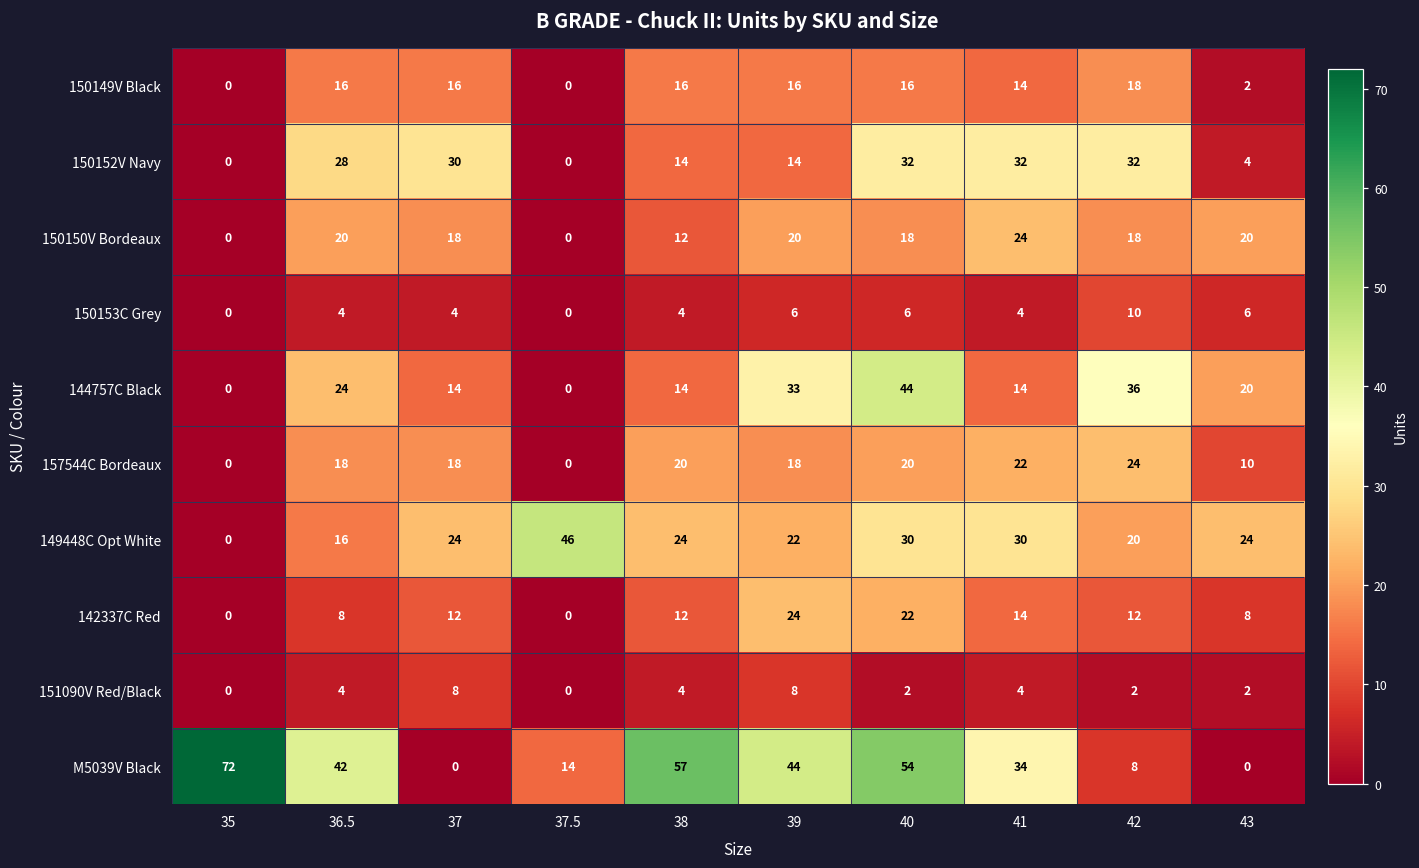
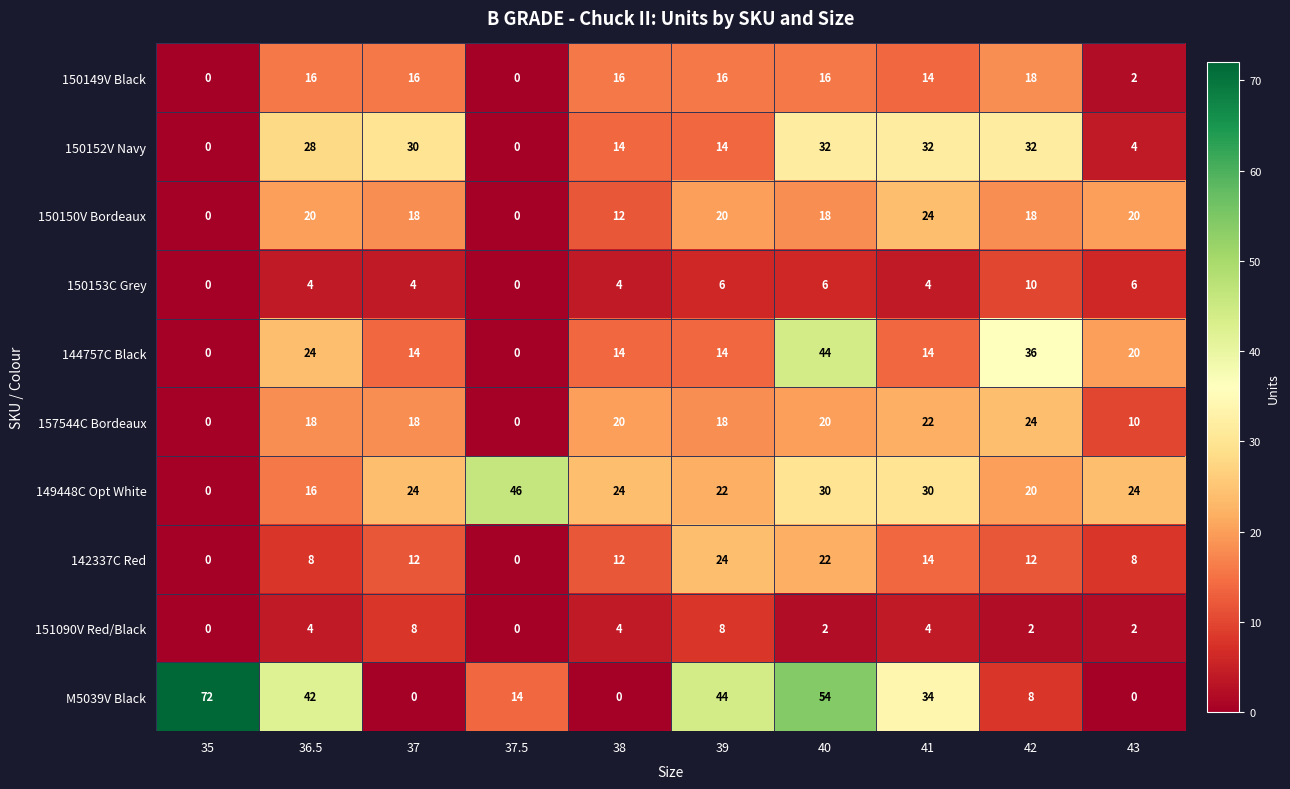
144757C Black, 39: 33 -> 14
M5039V Black, 38: 57 -> 0
